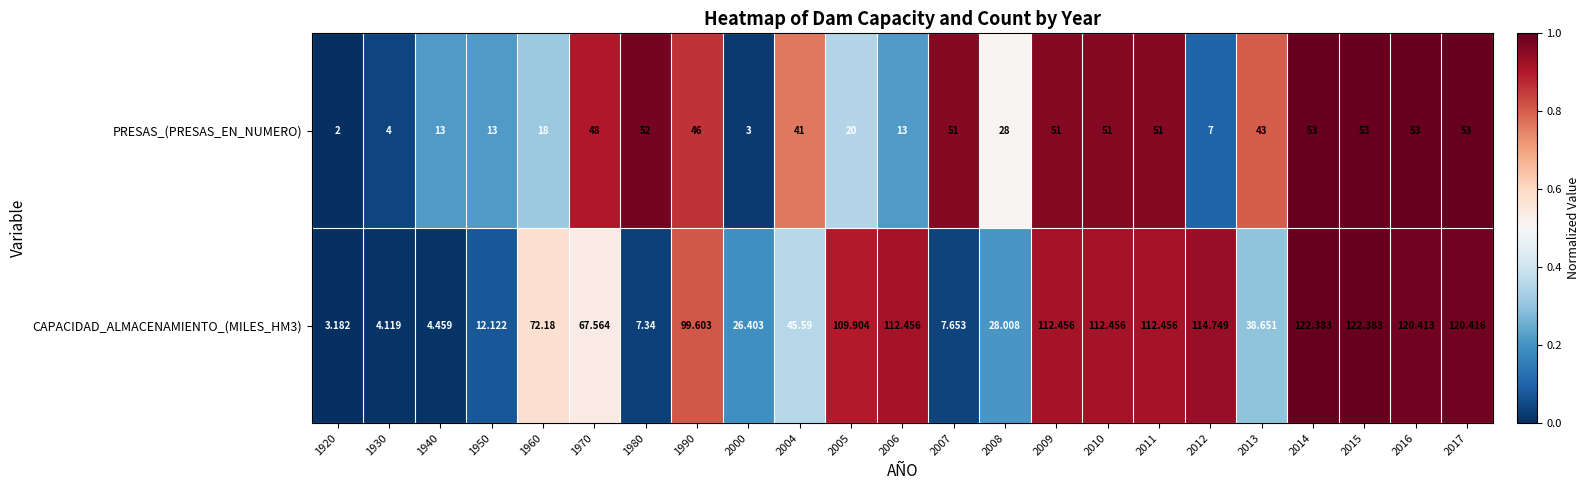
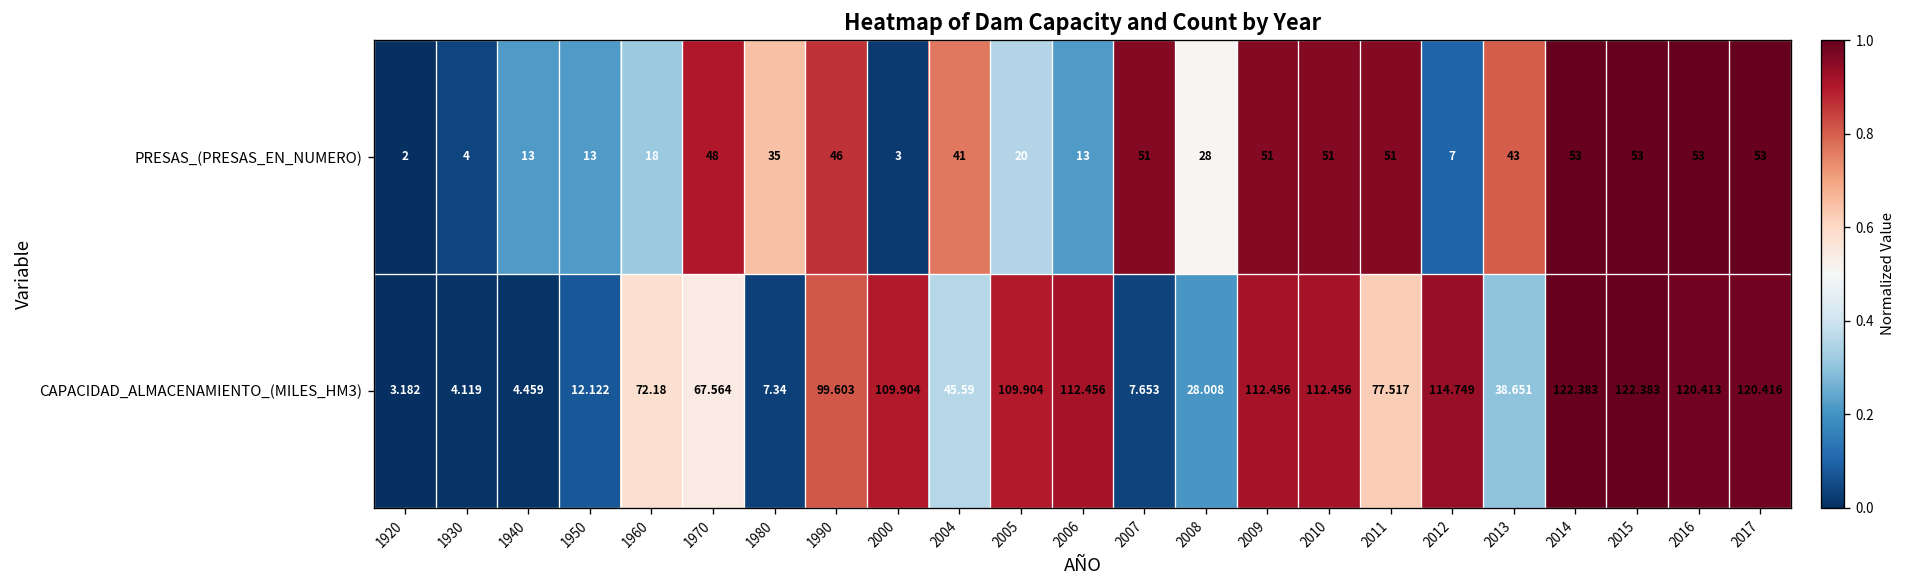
PRESAS_(PRESAS_EN_NUMERO), 1980: 52 -> 35
CAPACIDAD_ALMACENAMIENTO_(MILES_HM3), 2000: 26.403 -> 109.904
CAPACIDAD_ALMACENAMIENTO_(MILES_HM3), 2011: 112.456 -> 77.517
